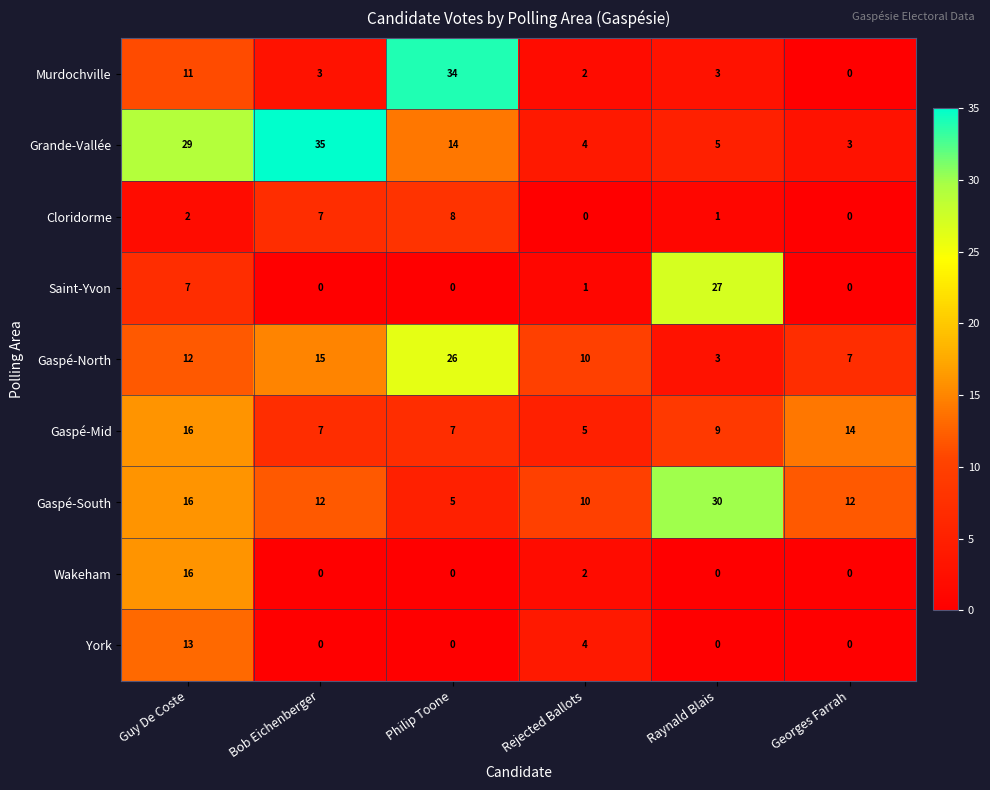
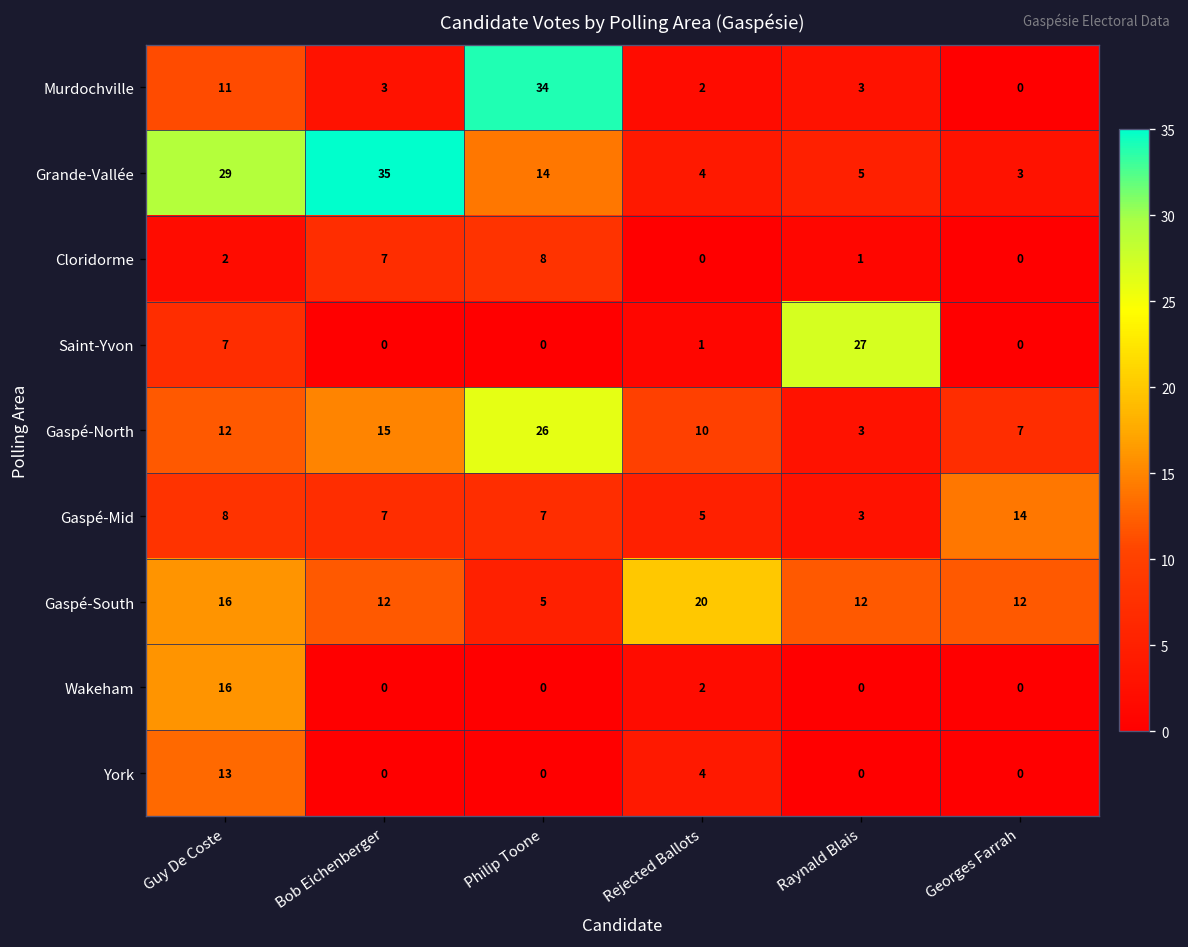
Gaspé-Mid, Guy De Coste: 16 -> 8
Gaspé-Mid, Raynald Blais: 9 -> 3
Gaspé-South, Rejected Ballots: 10 -> 20
Gaspé-South, Raynald Blais: 30 -> 12
